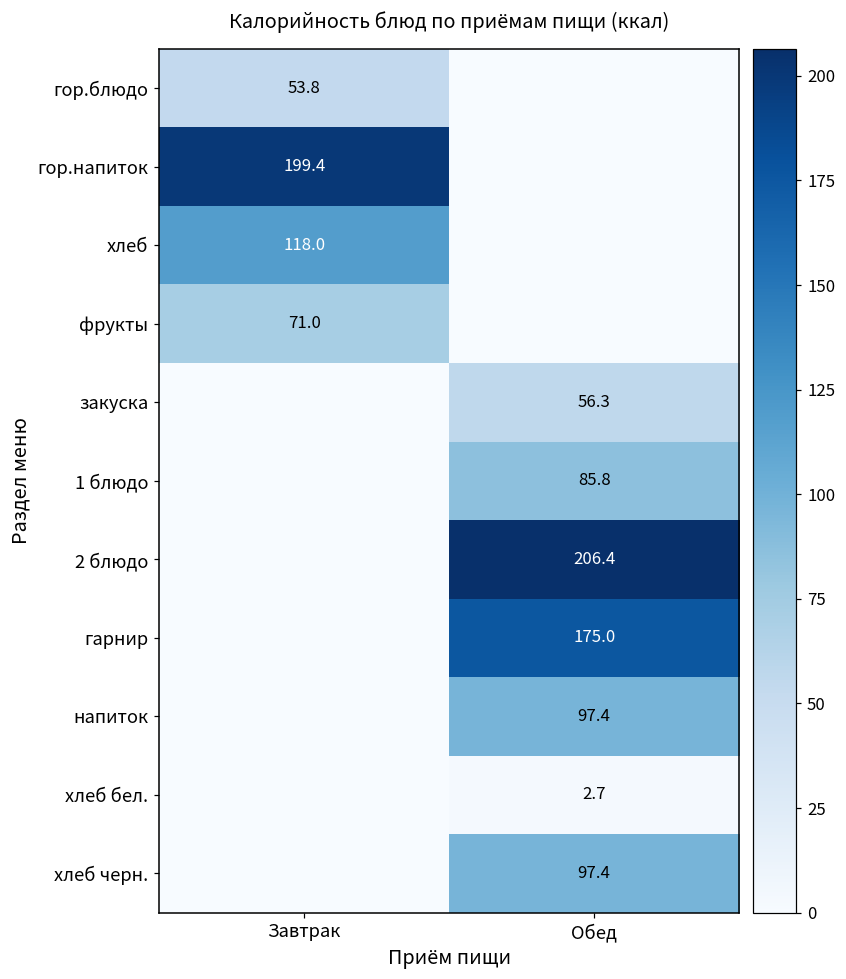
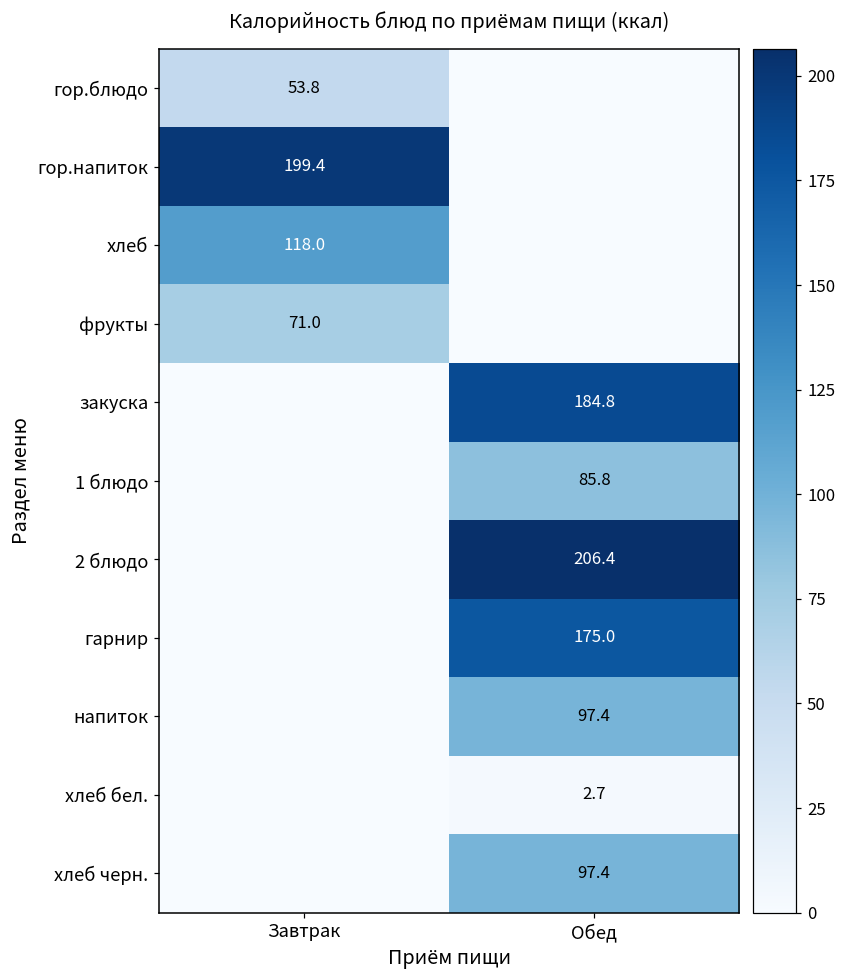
закуска, Обед: 56.3 -> 184.8
